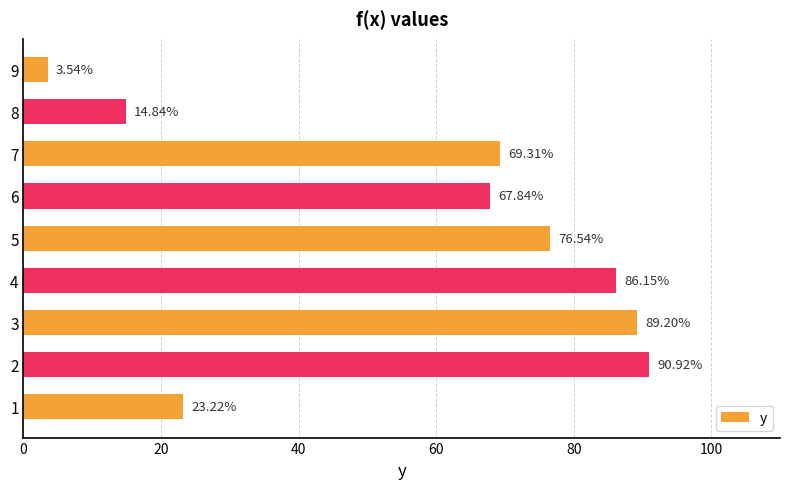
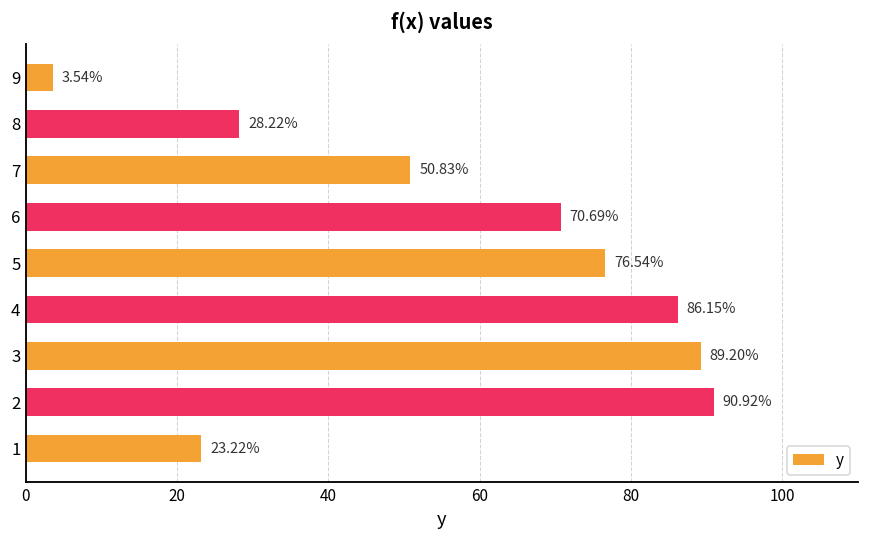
8: 14.84% -> 28.22%
7: 69.31% -> 50.83%
6: 67.84% -> 70.69%
